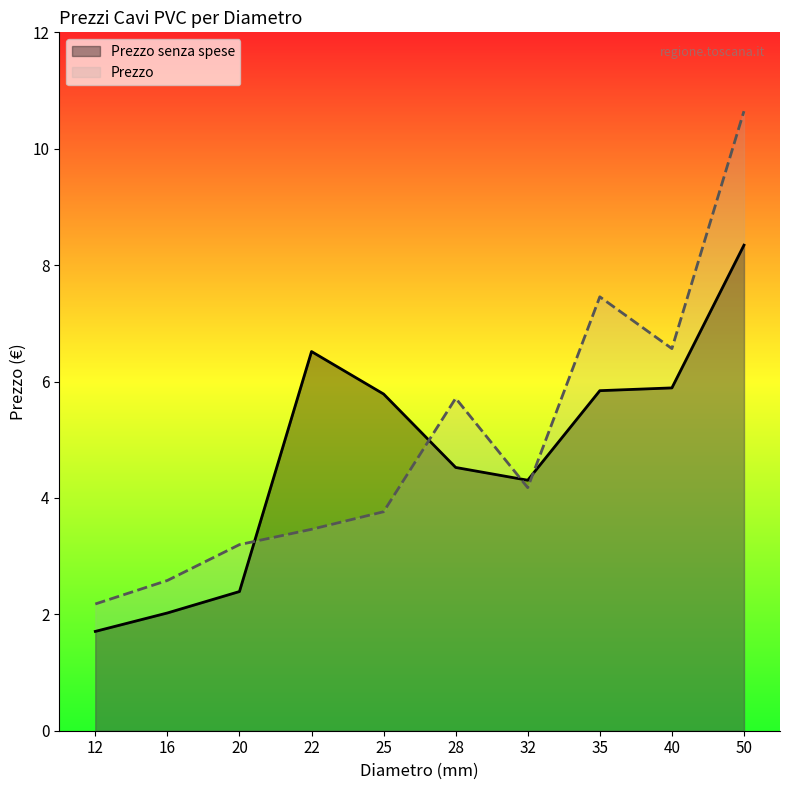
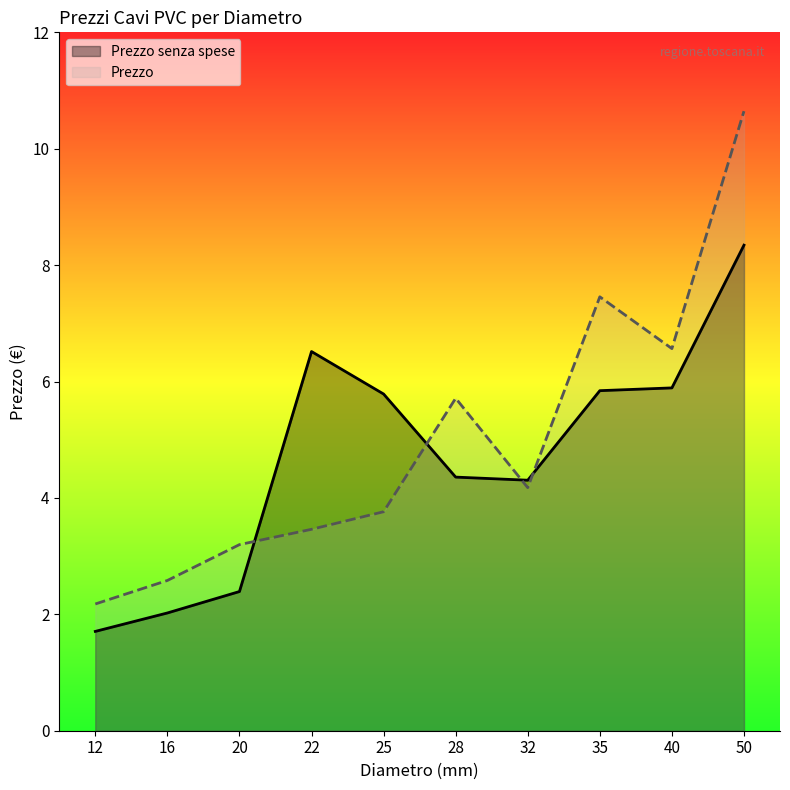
Prezzo senza spese, 28: 4.5 -> 4.4
